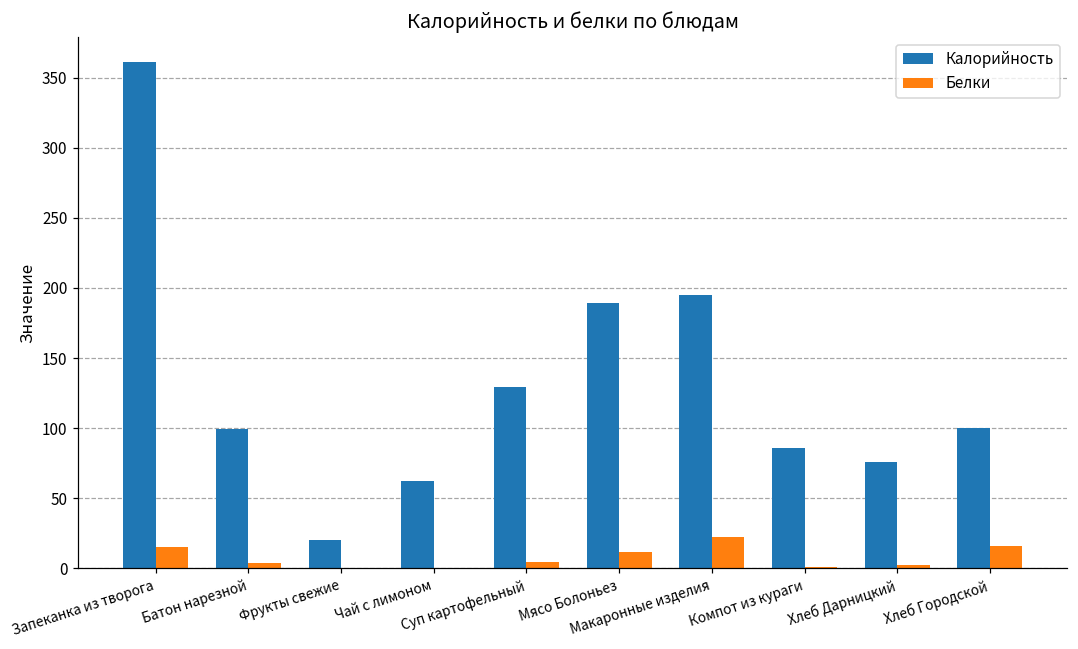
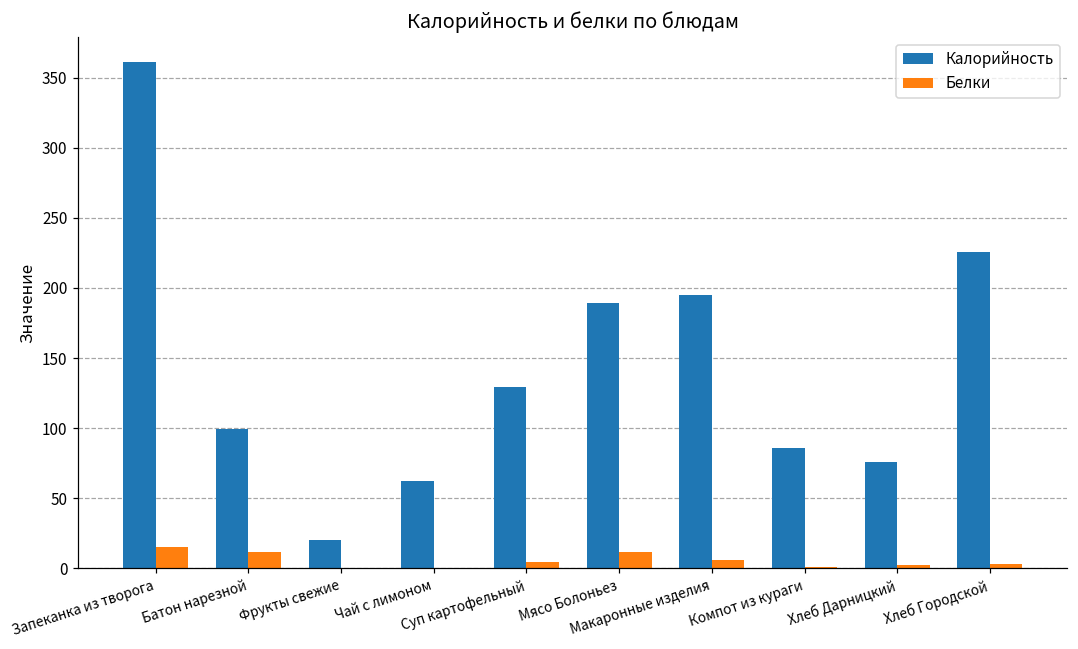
Белки, Батон нарезной: 4 -> 12
Белки, Макаронные изделия: 23 -> 6
Калорийность, Хлеб Городской: 100 -> 226
Белки, Хлеб Городской: 16 -> 3
